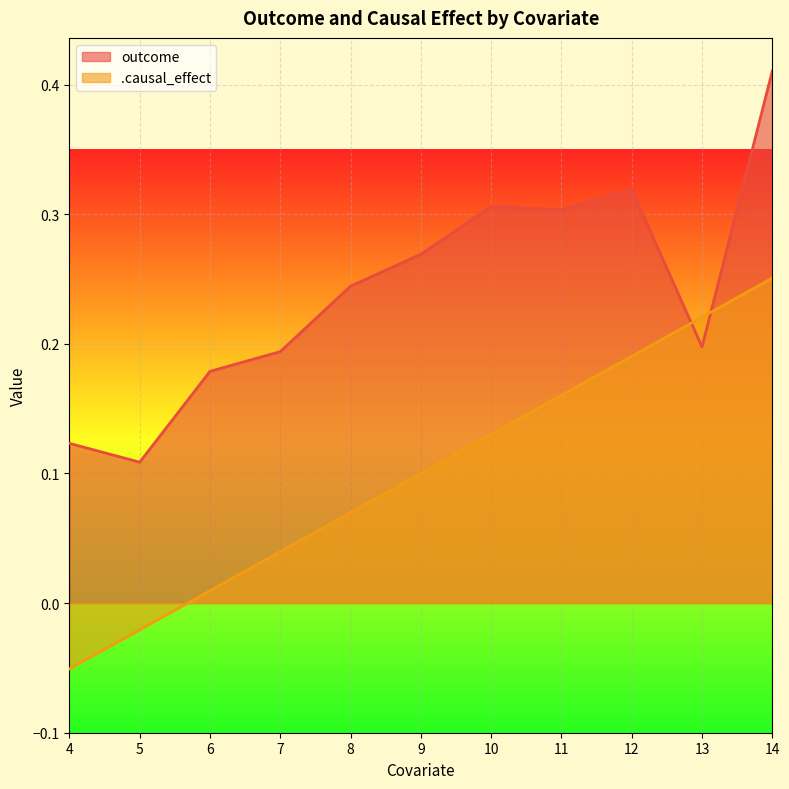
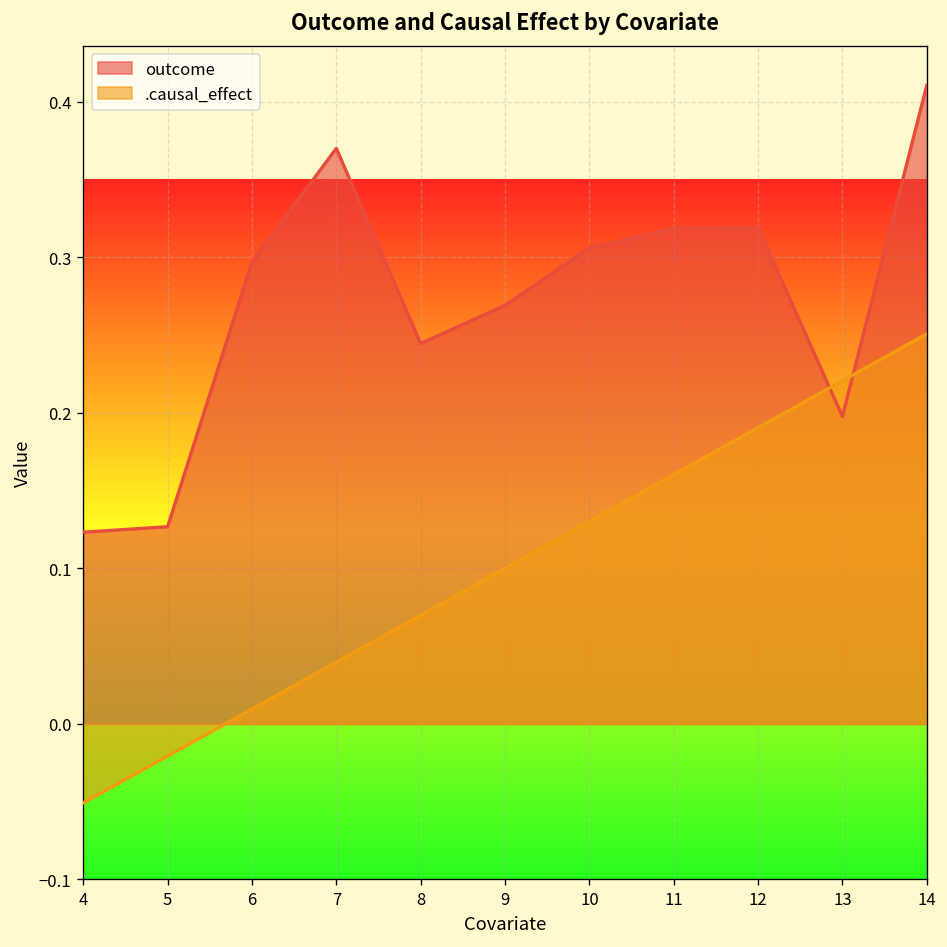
outcome, 5: 0.109 -> 0.127
outcome, 6: 0.179 -> 0.297
outcome, 7: 0.194 -> 0.370
outcome, 11: 0.304 -> 0.319
